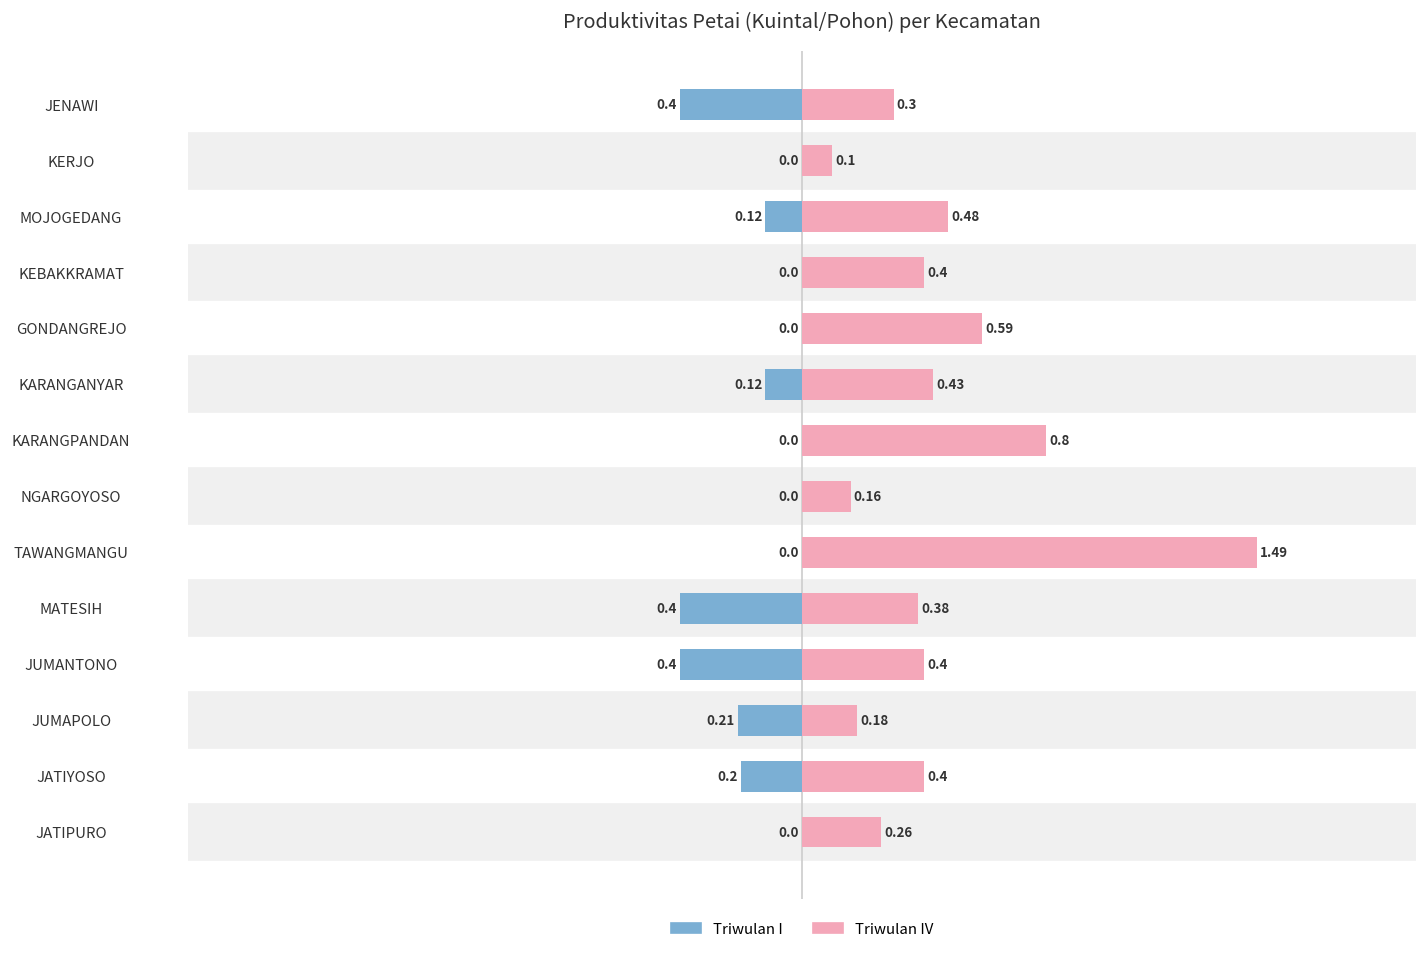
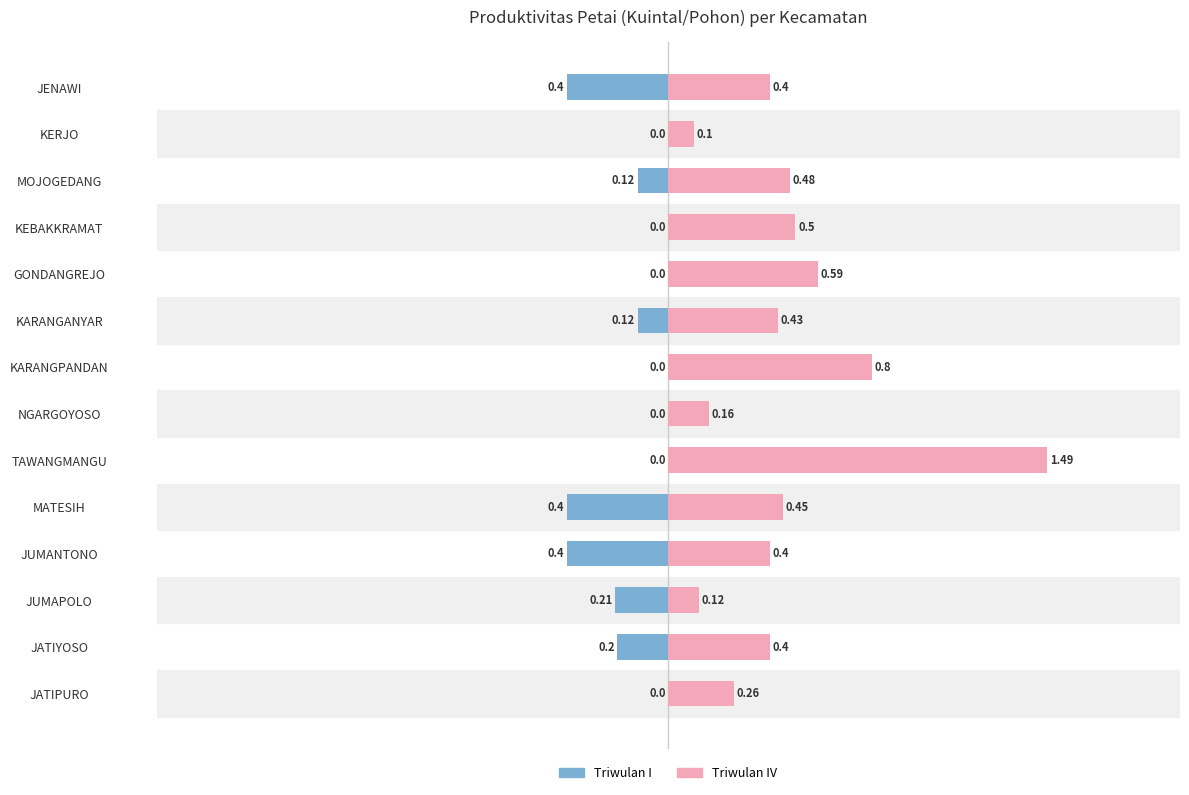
Triwulan IV, JENAWI: 0.3 -> 0.4
Triwulan IV, KEBAKKRAMAT: 0.4 -> 0.5
Triwulan IV, MATESIH: 0.38 -> 0.45
Triwulan IV, JUMAPOLO: 0.18 -> 0.12
